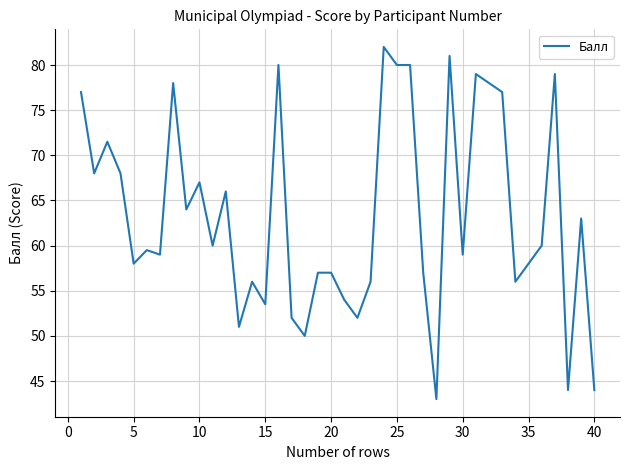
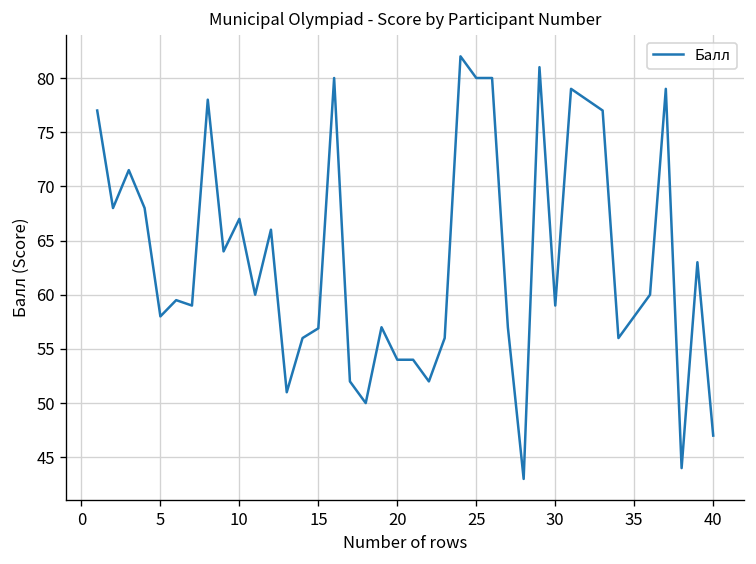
15: 54 -> 57
20: 57 -> 54
40: 44 -> 47
